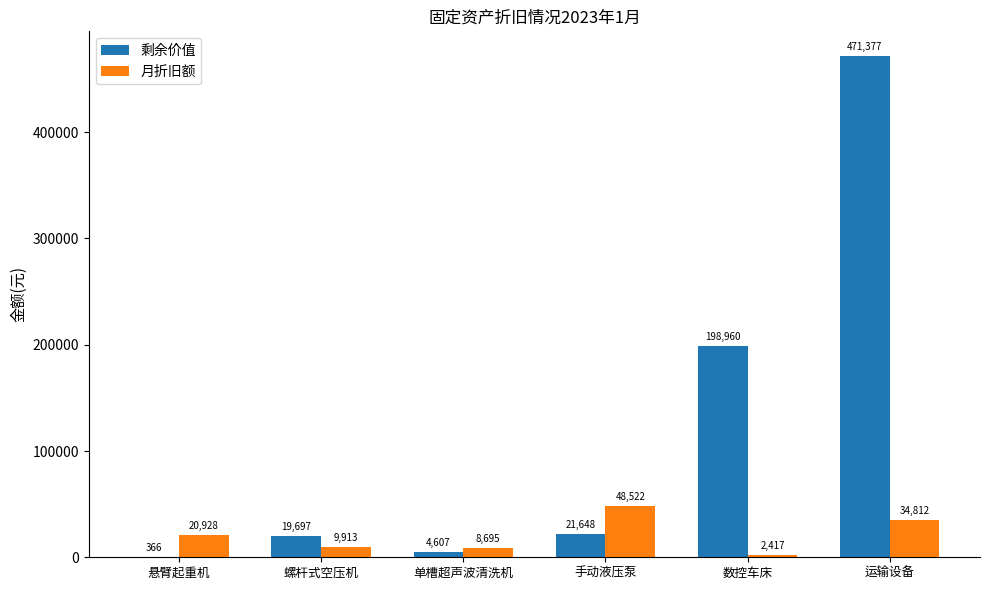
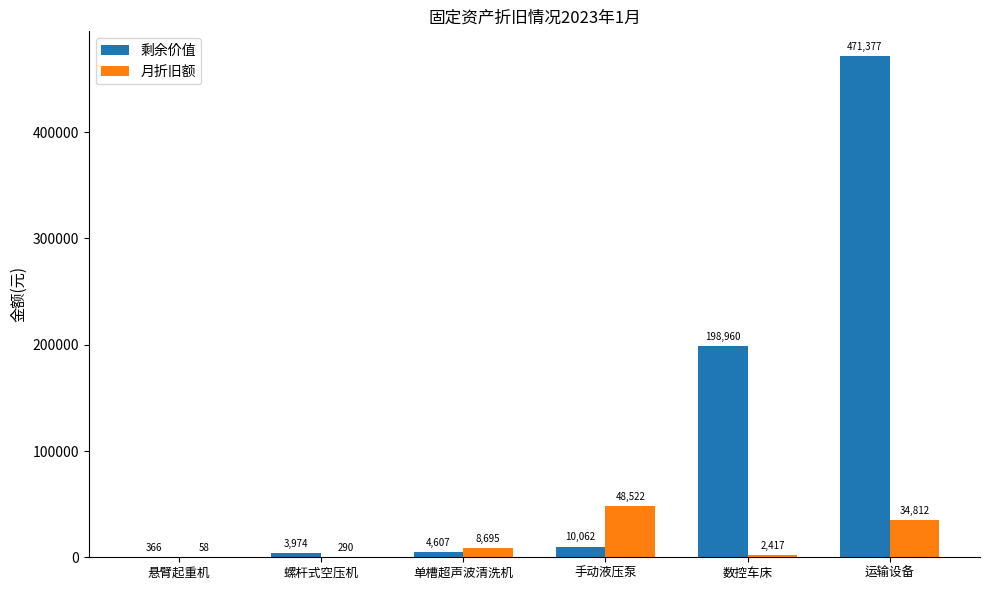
月折旧额, 悬臂起重机: 20,928 -> 58
剩余价值, 螺杆式空压机: 19,697 -> 3,974
月折旧额, 螺杆式空压机: 9,913 -> 290
剩余价值, 手动液压泵: 21,648 -> 10,062
